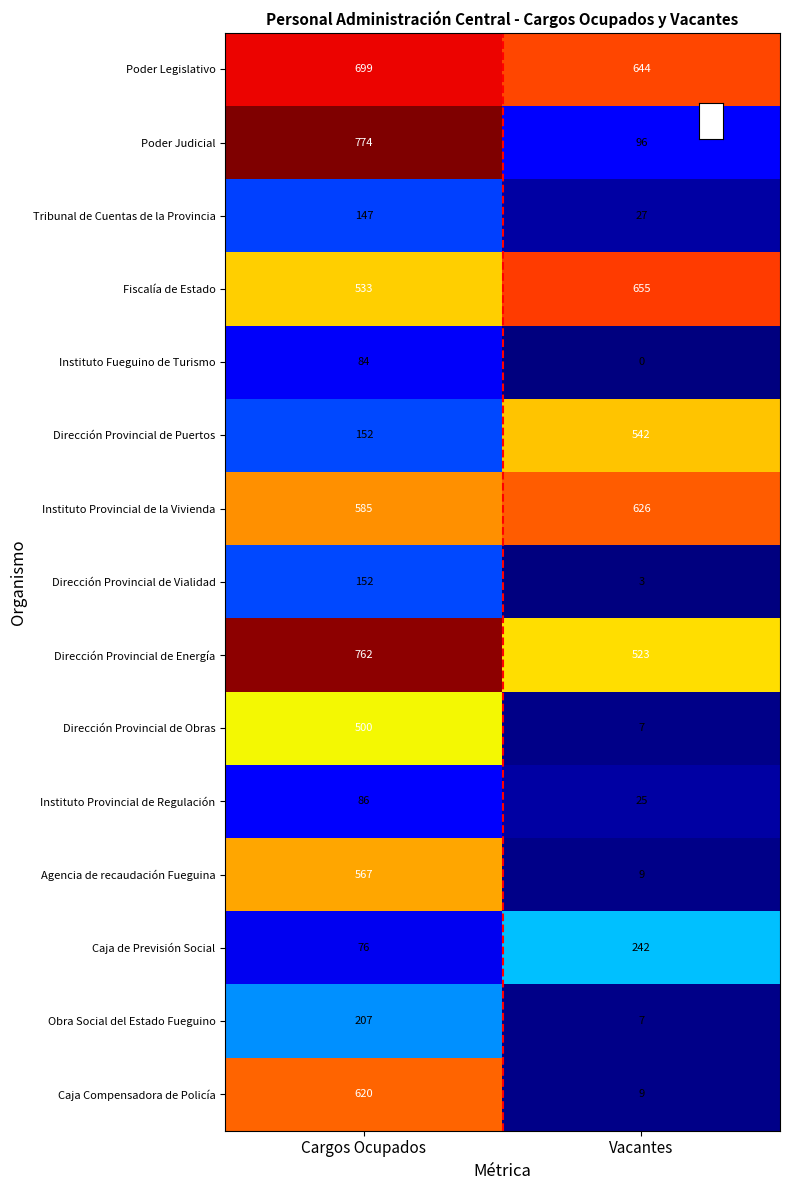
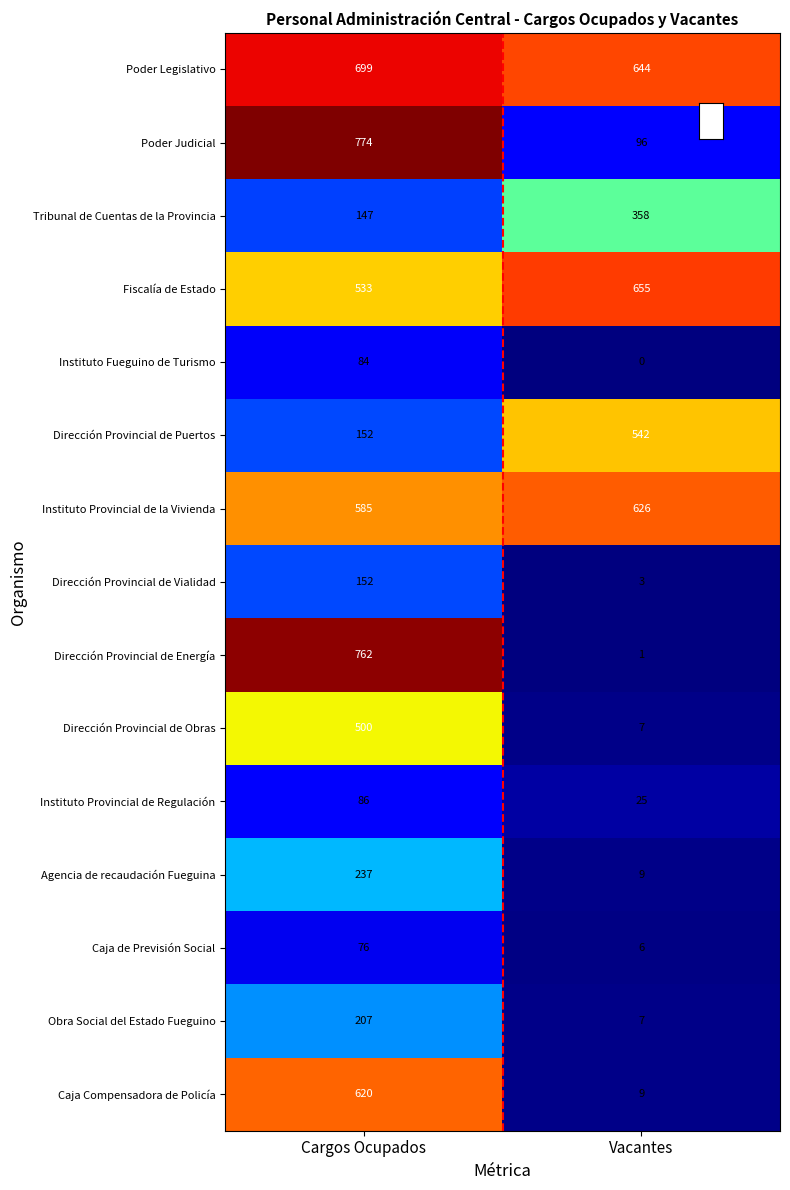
Tribunal de Cuentas de la Provincia, Vacantes: 27 -> 358
Dirección Provincial de Energía, Vacantes: 523 -> 1
Agencia de recaudación Fueguina, Cargos Ocupados: 567 -> 237
Caja de Previsión Social, Vacantes: 242 -> 6
